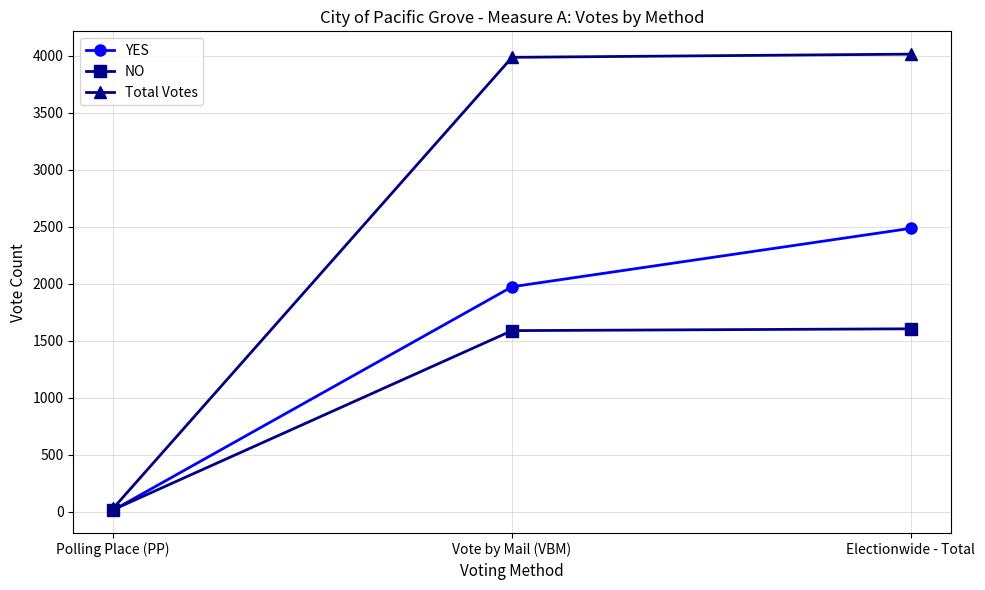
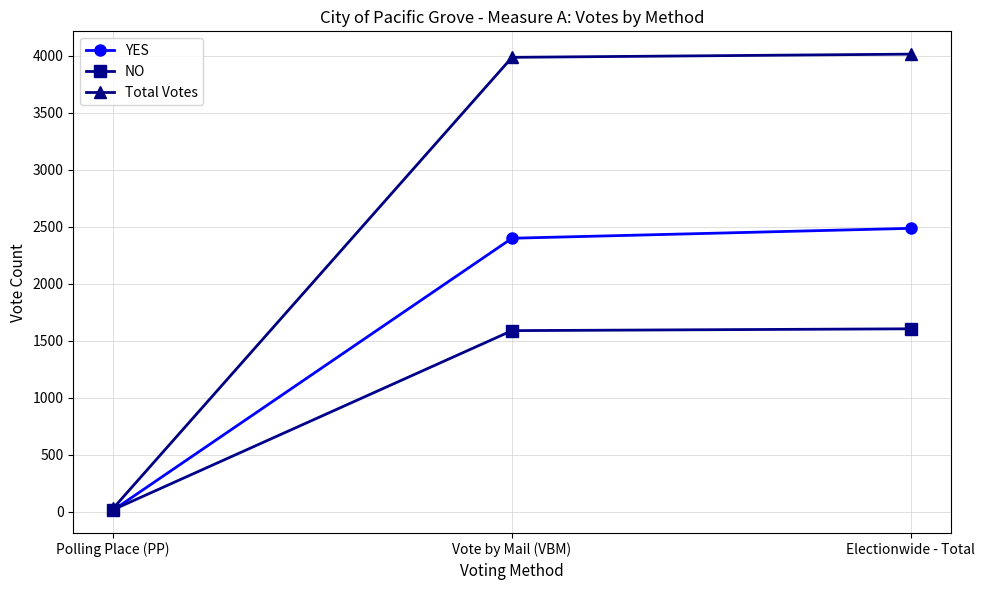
YES, Vote by Mail (VBM): 1970 -> 2400
